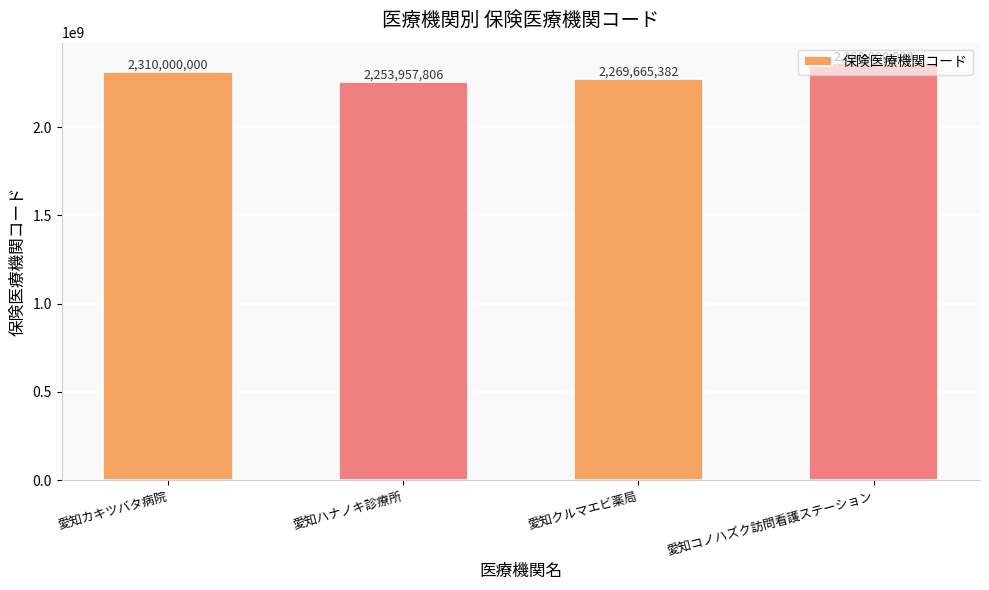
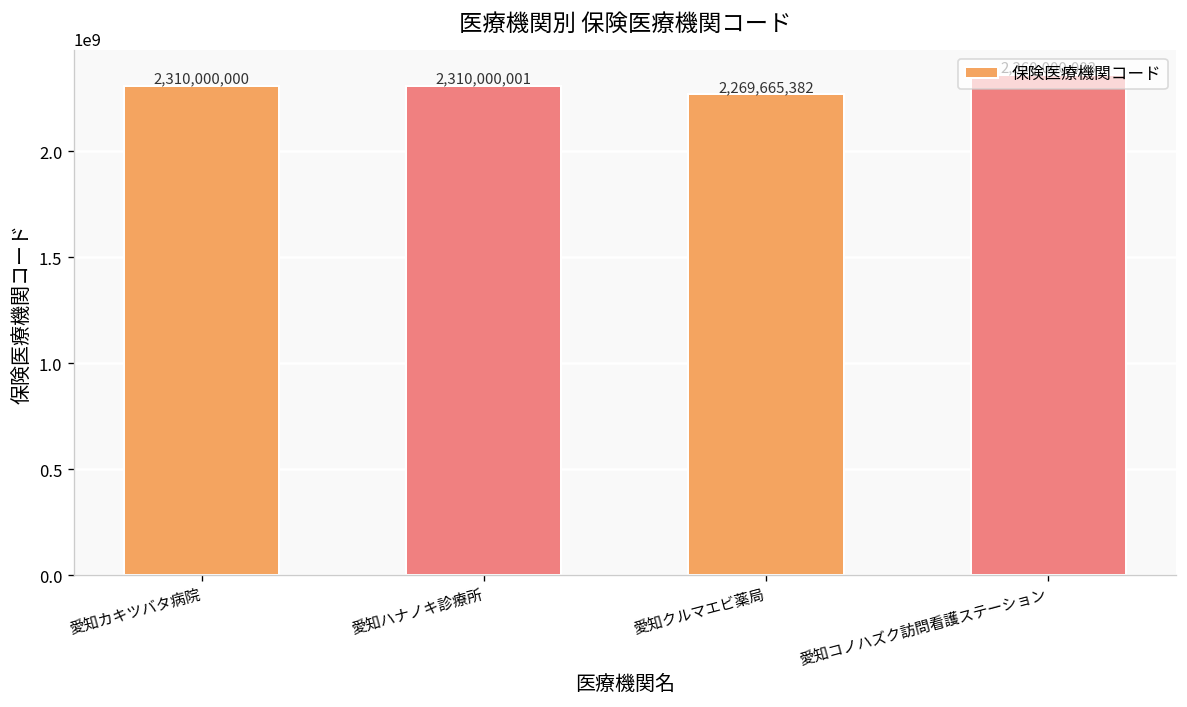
愛知ハナノキ診療所: 2,253,957,806 -> 2,310,000,001
